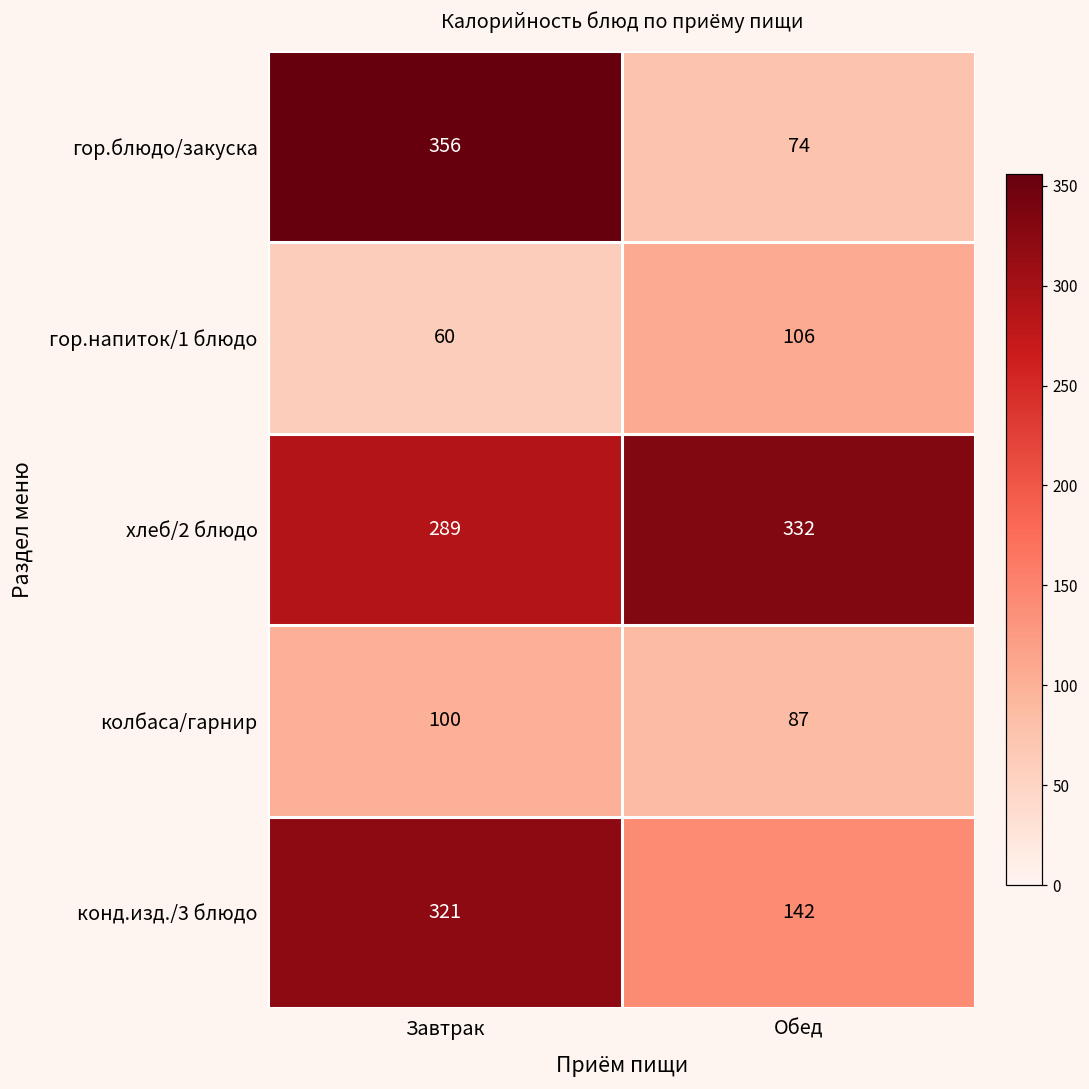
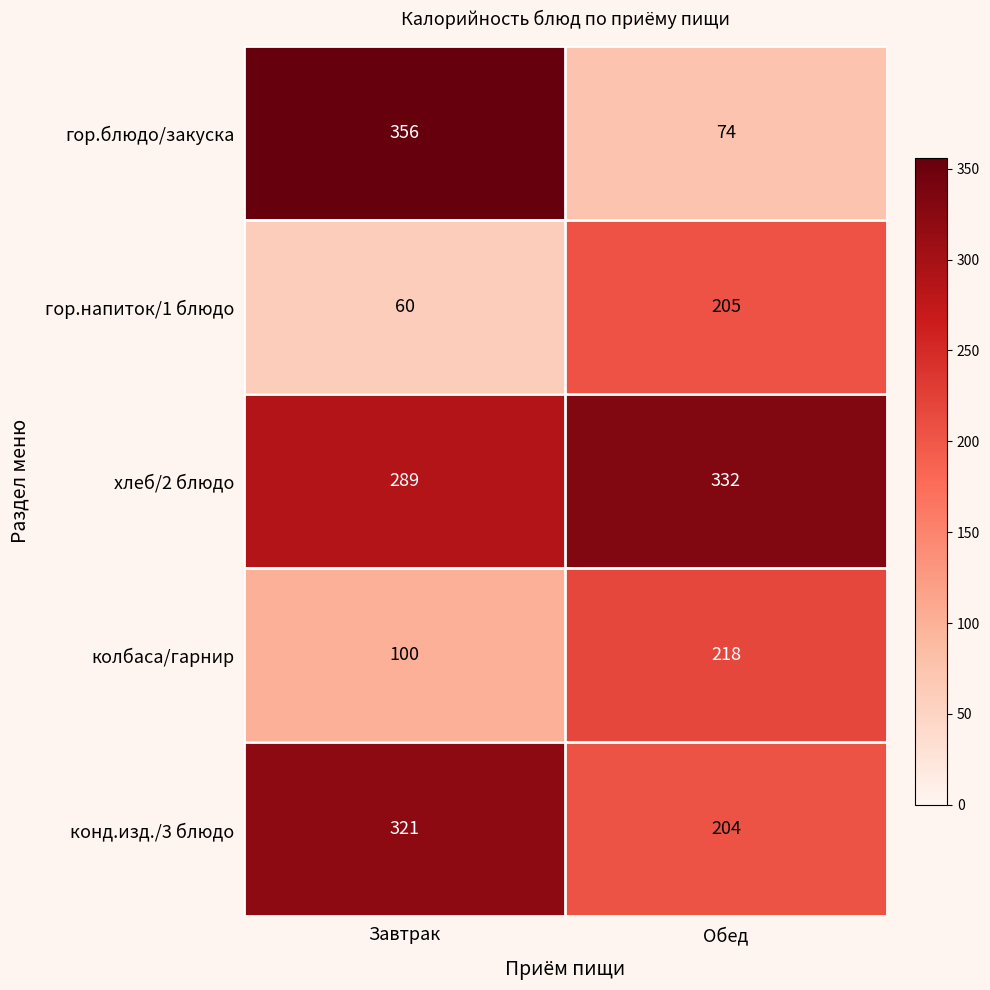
гор.напиток/1 блюдо, Обед: 106 -> 205
колбаса/гарнир, Обед: 87 -> 218
конд.изд./3 блюдо, Обед: 142 -> 204
